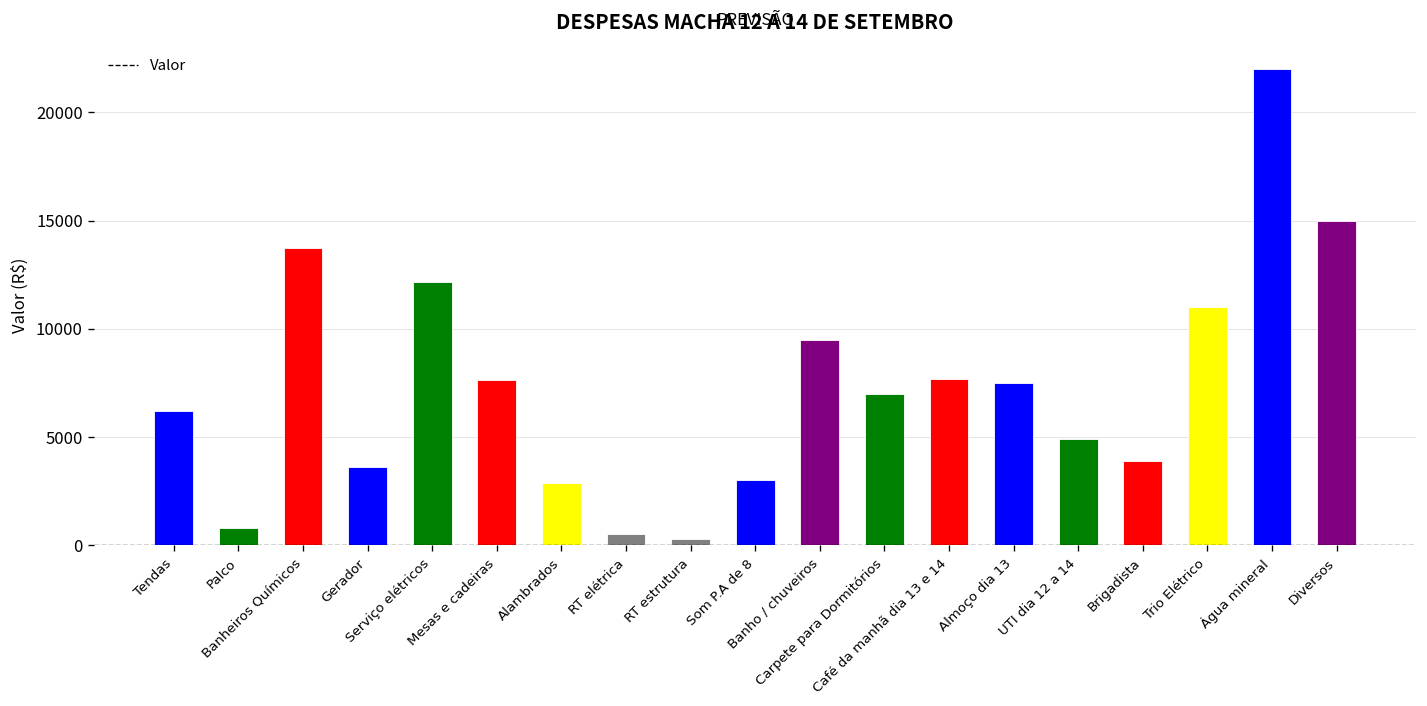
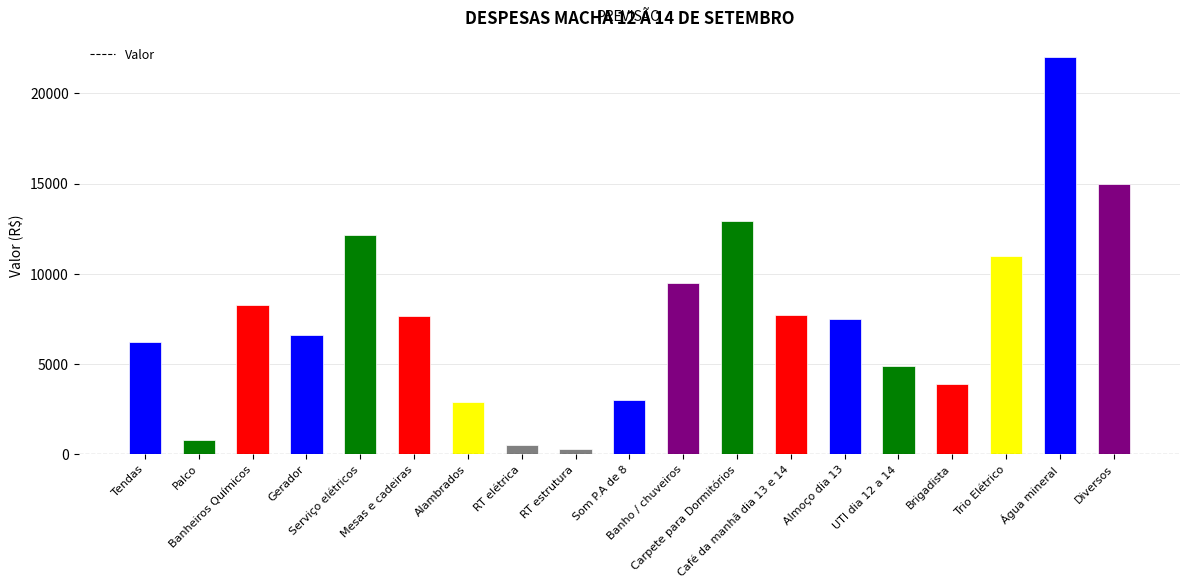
Banheiros Químicos: 13700 -> 8300
Gerador: 3600 -> 6600
Carpete para Dormitórios: 7000 -> 12900
